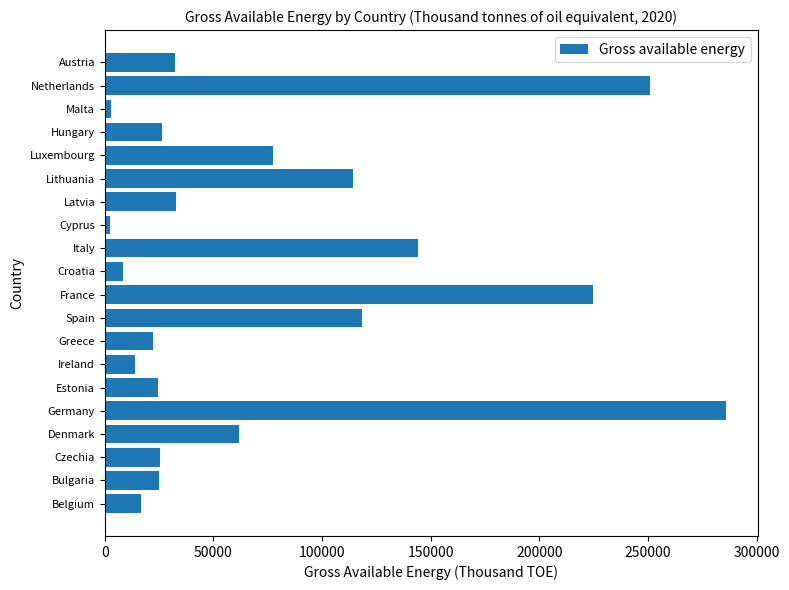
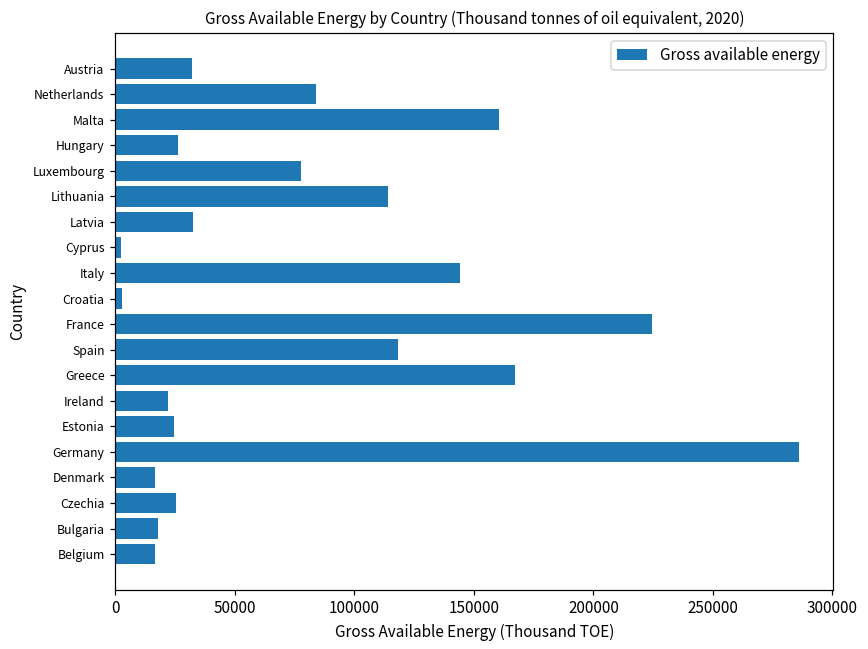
Netherlands: 251000 -> 84000
Malta: 3000 -> 160000
Croatia: 8000 -> 3000
Greece: 22000 -> 167000
Ireland: 14000 -> 22000
Denmark: 62000 -> 16000
Bulgaria: 25000 -> 18000
